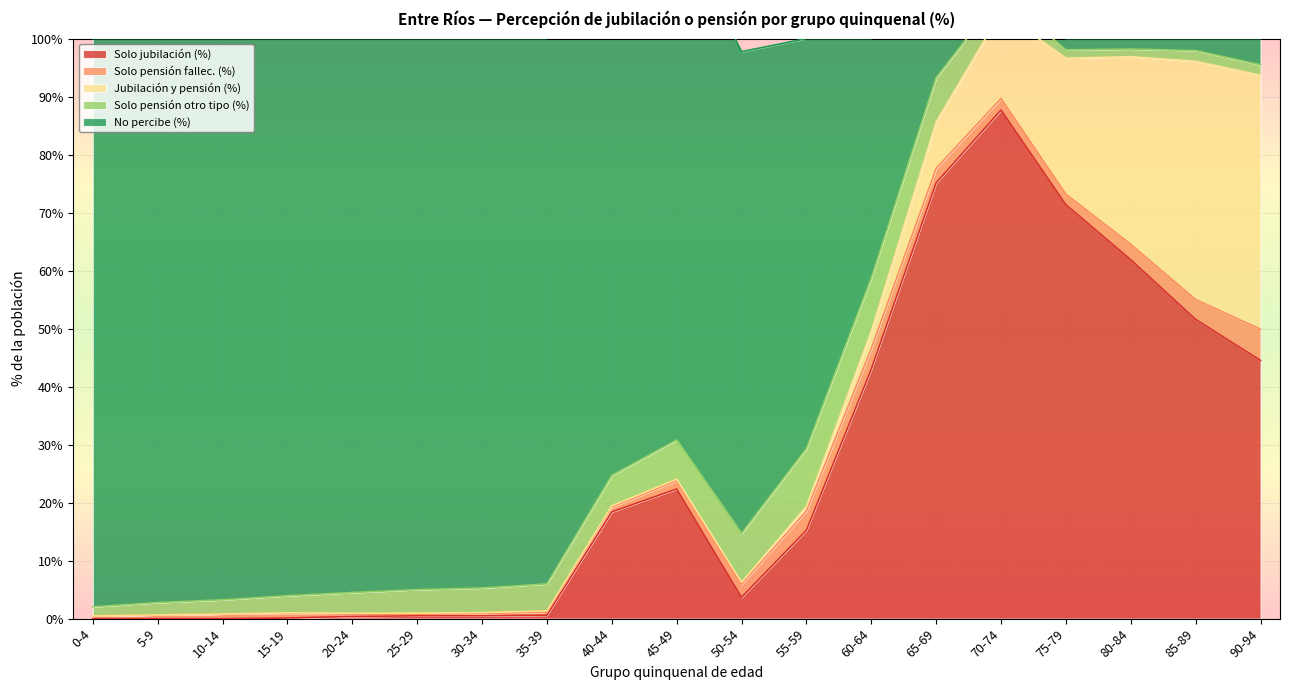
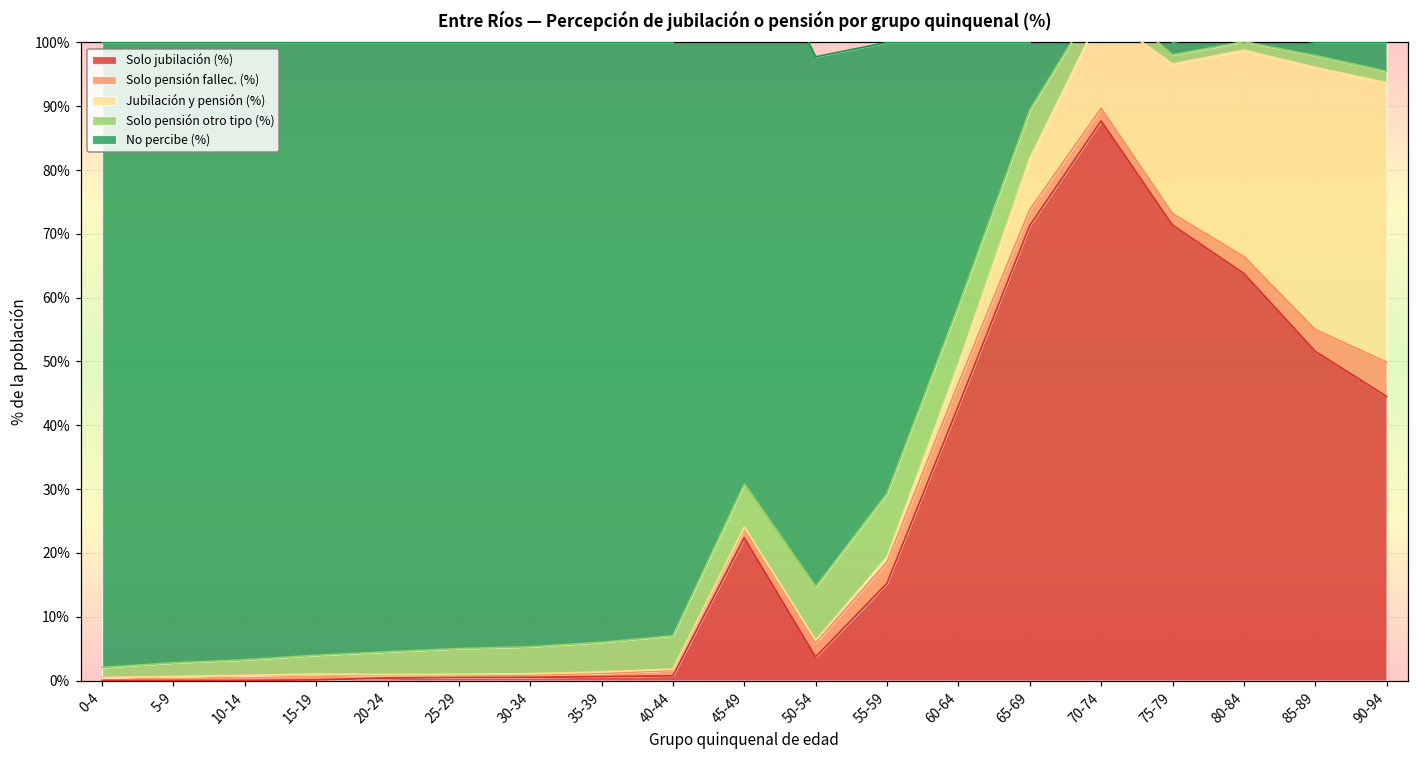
Solo jubilación (%), 40-44: 18% -> 1%
Solo jubilación (%), 65-69: 75% -> 71%
Solo jubilación (%), 80-84: 62% -> 64%
